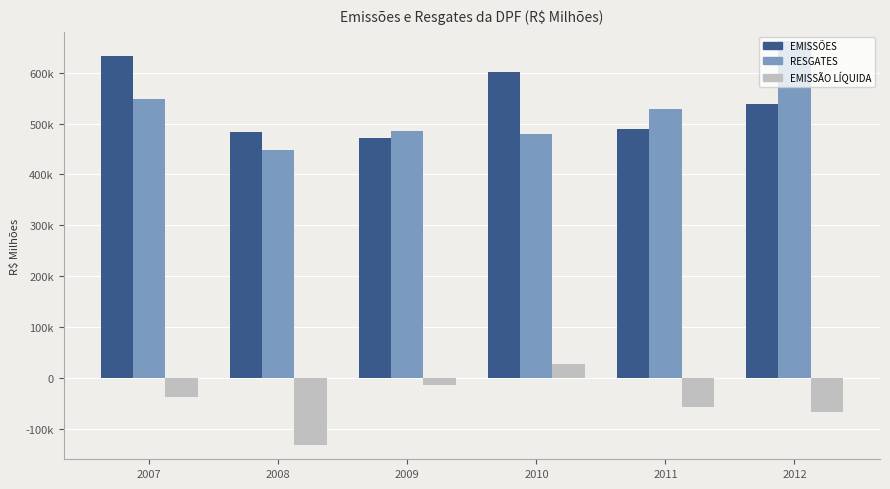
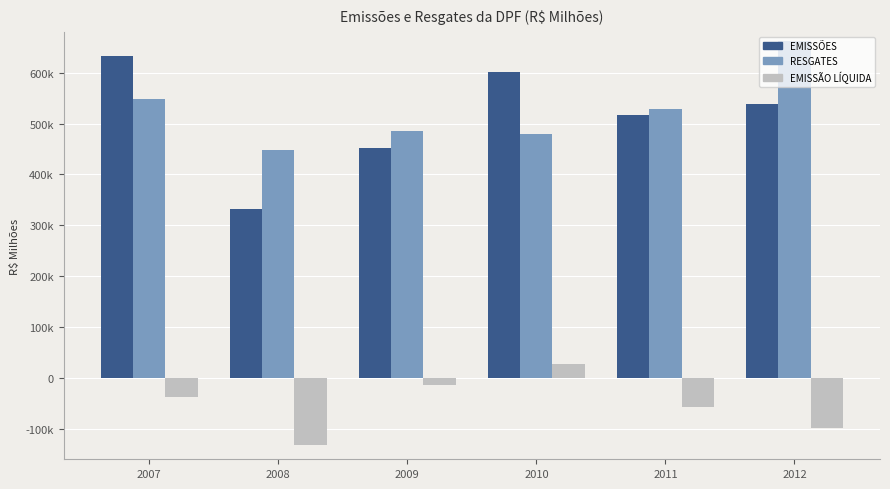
EMISSÕES, 2008: 480000 -> 330000
EMISSÕES, 2009: 470000 -> 450000
EMISSÕES, 2011: 490000 -> 520000
EMISSÃO LÍQUIDA, 2012: -70000 -> -100000
